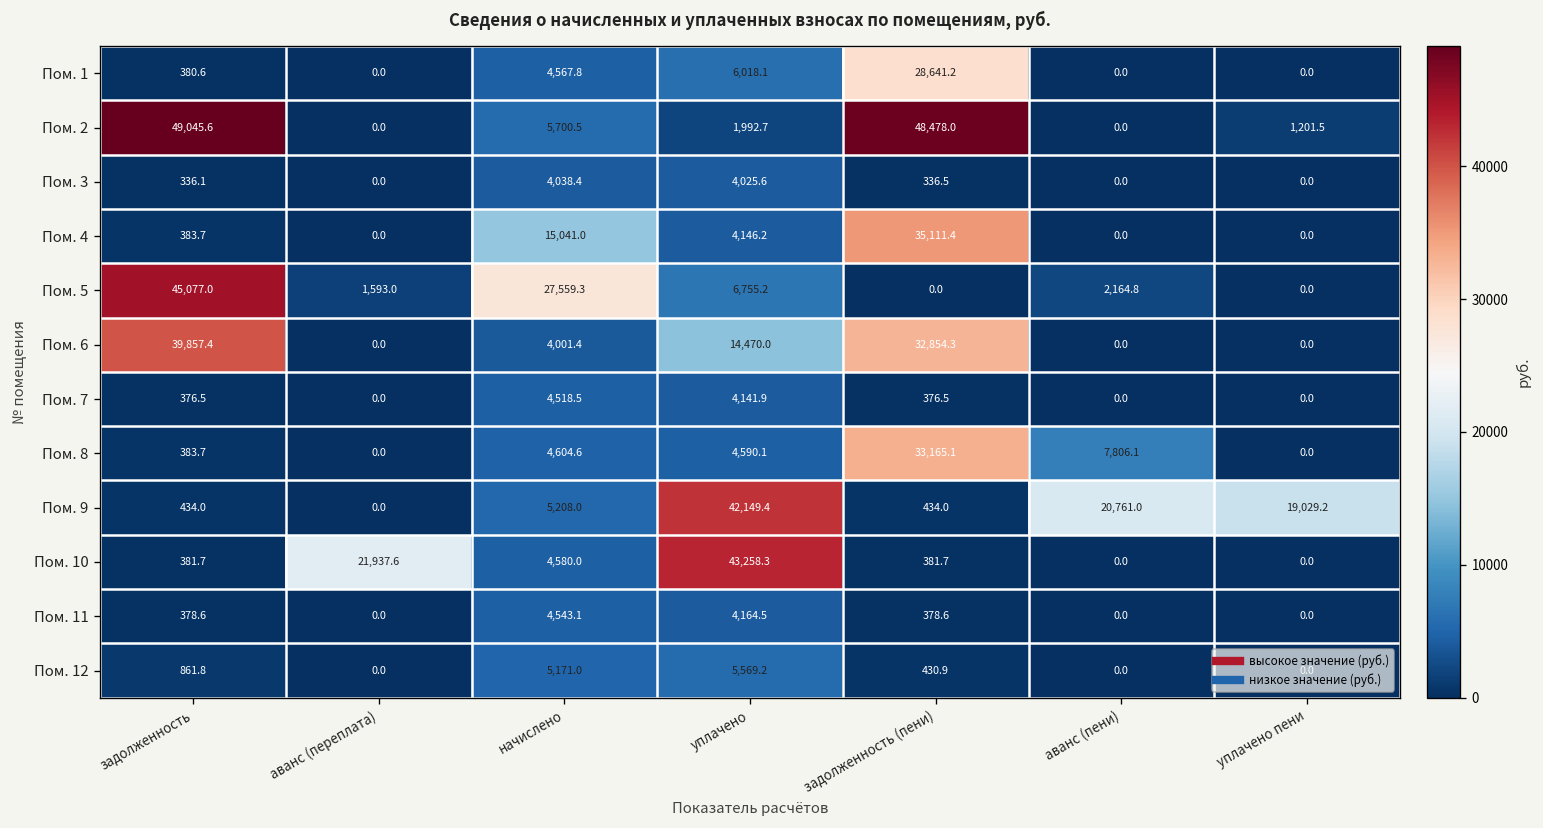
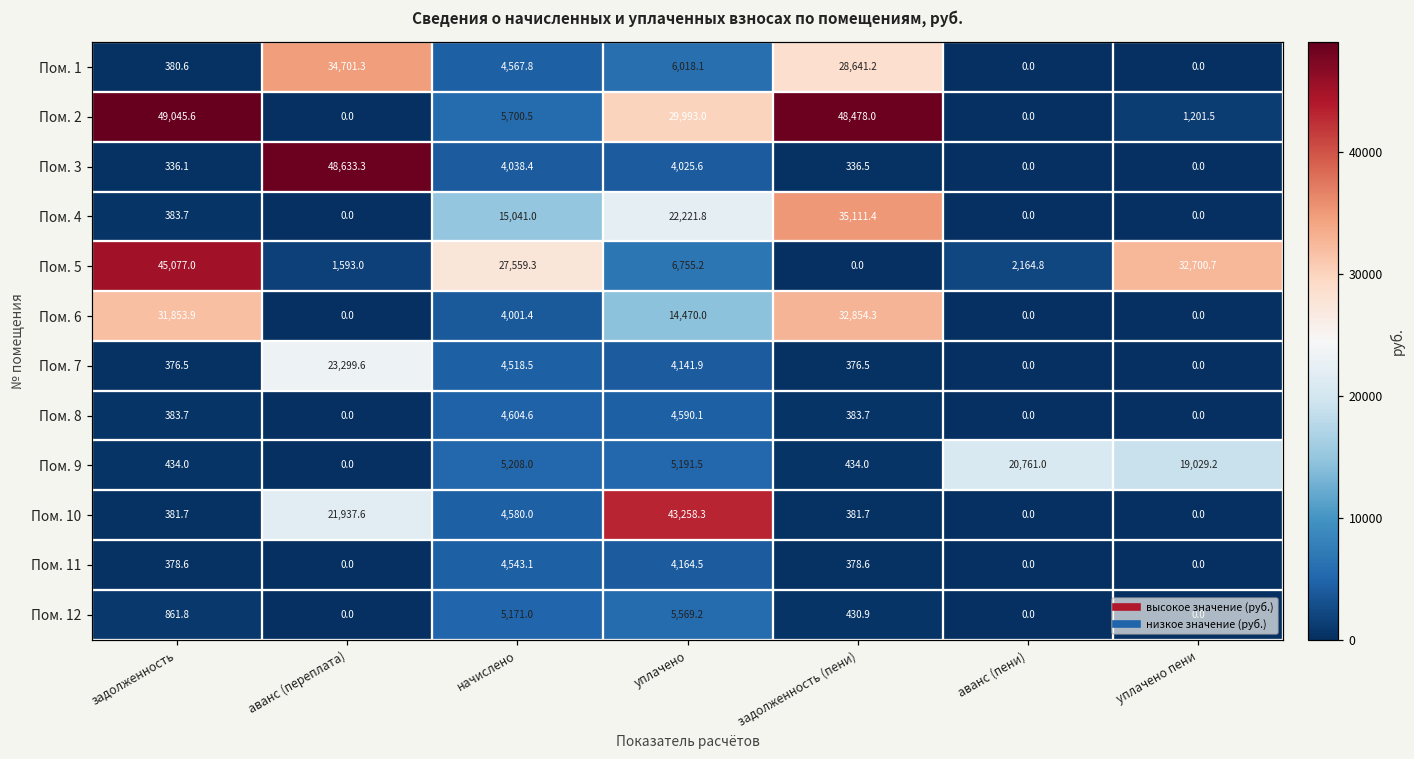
Пом. 1, аванс (переплата): 0.0 -> 34,701.3
Пом. 2, уплачено: 1,992.7 -> 29,993.0
Пом. 3, аванс (переплата): 0.0 -> 48,633.3
Пом. 4, уплачено: 4,146.2 -> 22,221.8
Пом. 5, уплачено пени: 0.0 -> 32,700.7
Пом. 6, задолженность: 39,857.4 -> 31,853.9
Пом. 7, аванс (переплата): 0.0 -> 23,299.6
Пом. 8, задолженность (пени): 33,165.1 -> 383.7
Пом. 8, аванс (пени): 7,806.1 -> 0.0
Пом. 9, уплачено: 42,149.4 -> 5,191.5
